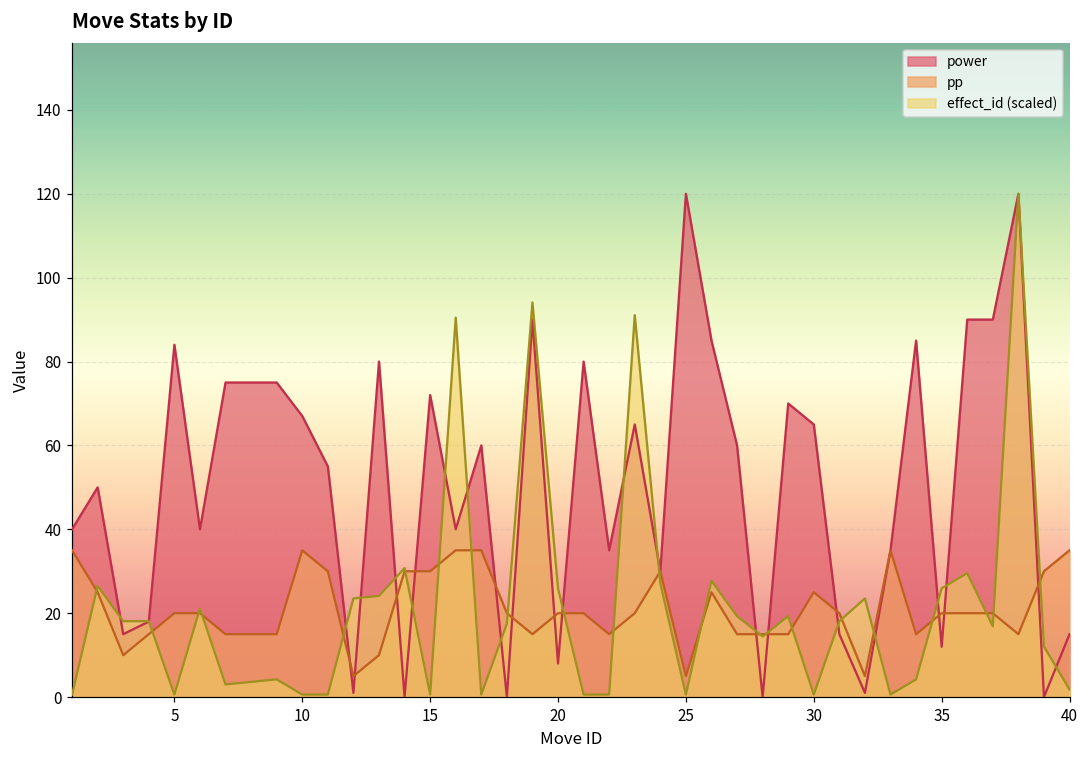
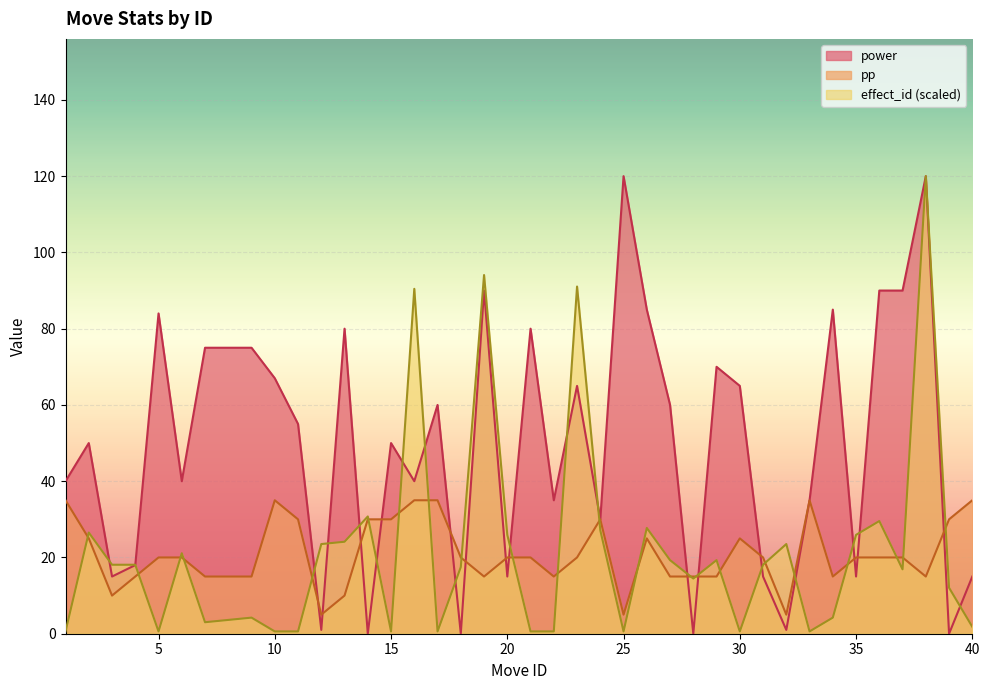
power, 15: 72 -> 50
power, 20: 8 -> 15
power, 35: 12 -> 15
